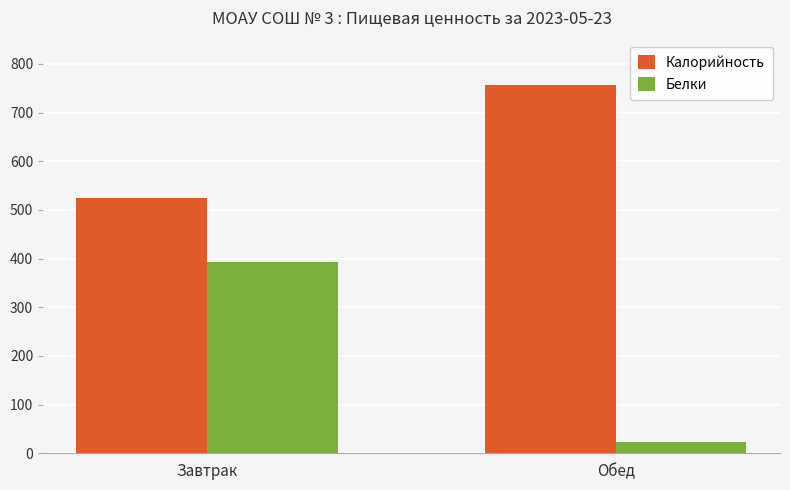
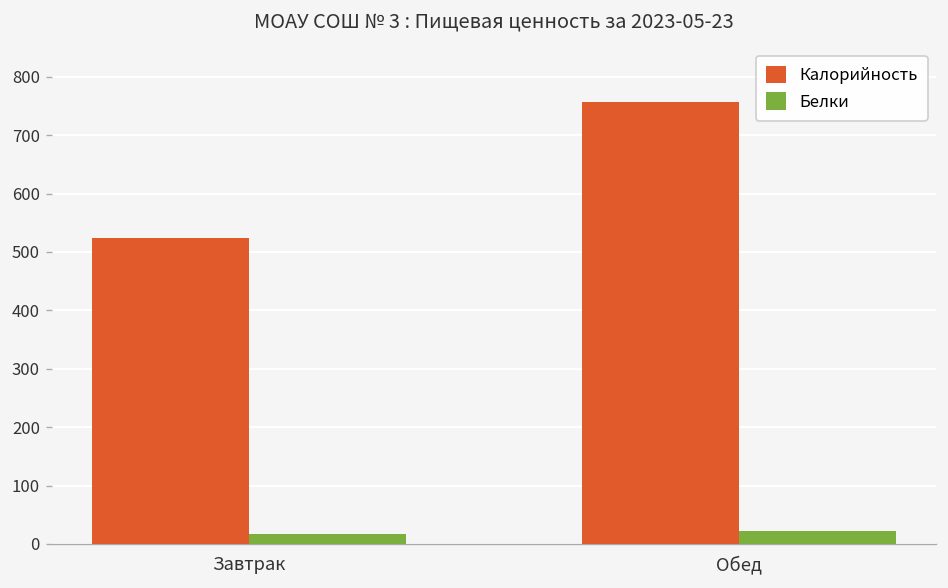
Белки, Завтрак: 390 -> 20
